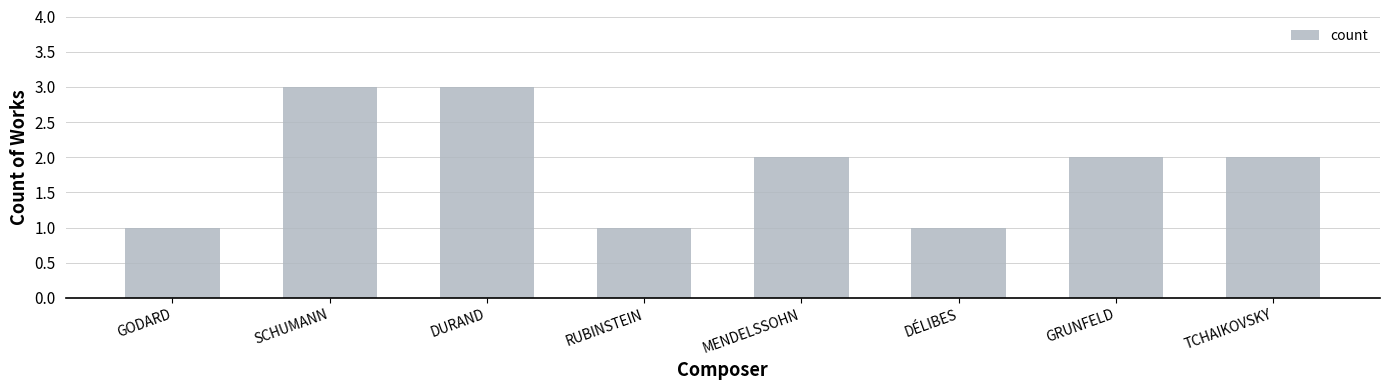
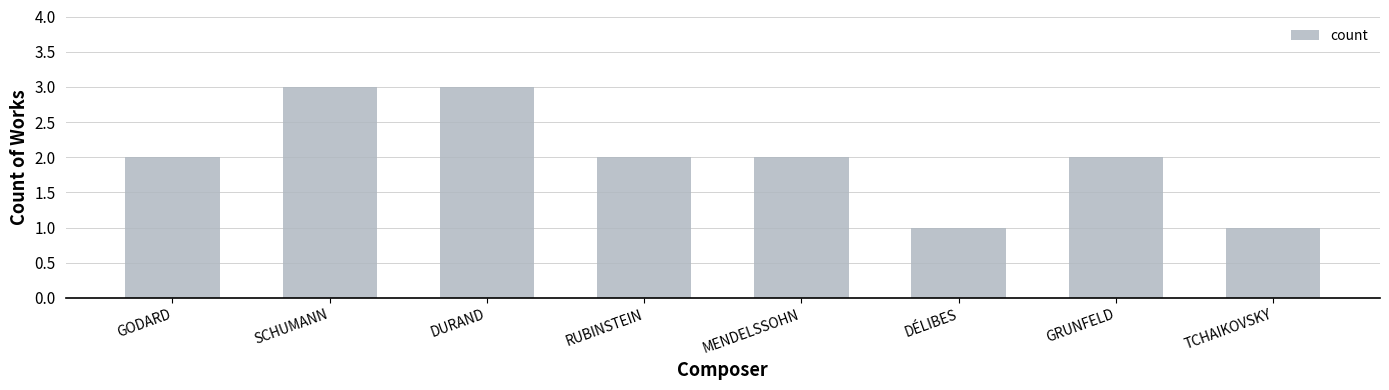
GODARD: 1 -> 2
RUBINSTEIN: 1 -> 2
TCHAIKOVSKY: 2 -> 1
